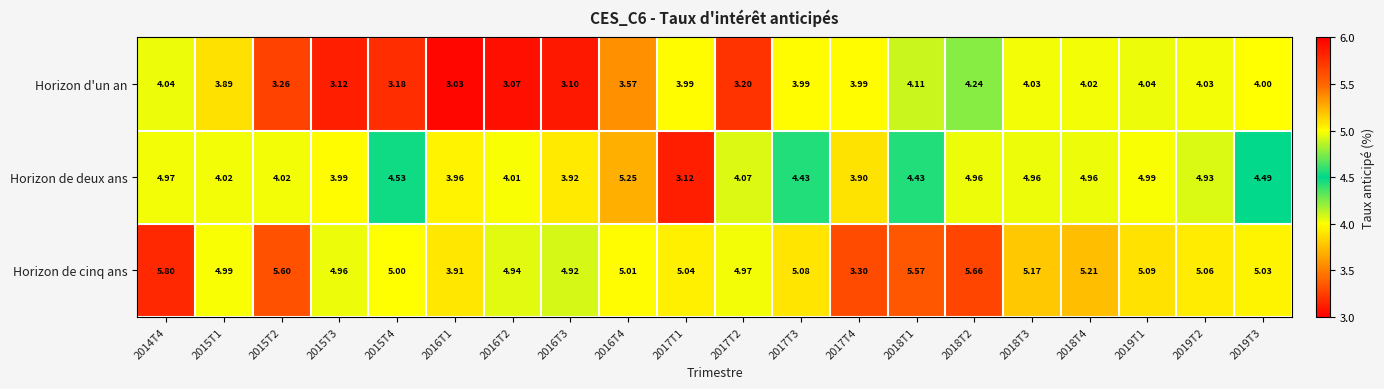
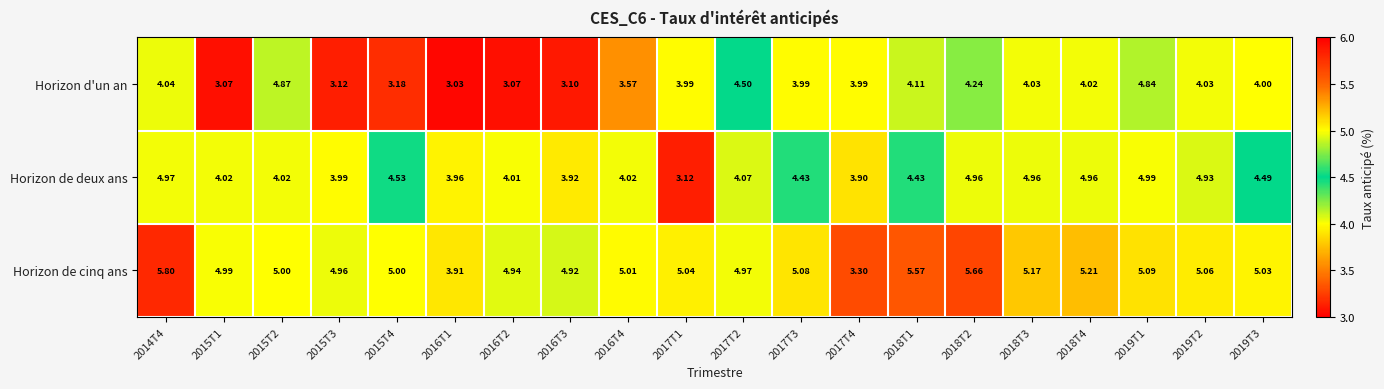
Horizon d'un an, 2015T1: 3.89 -> 3.07
Horizon d'un an, 2015T2: 3.26 -> 4.87
Horizon d'un an, 2017T2: 3.20 -> 4.50
Horizon d'un an, 2019T1: 4.04 -> 4.84
Horizon de deux ans, 2016T4: 5.25 -> 4.02
Horizon de cinq ans, 2015T2: 5.60 -> 5.00
